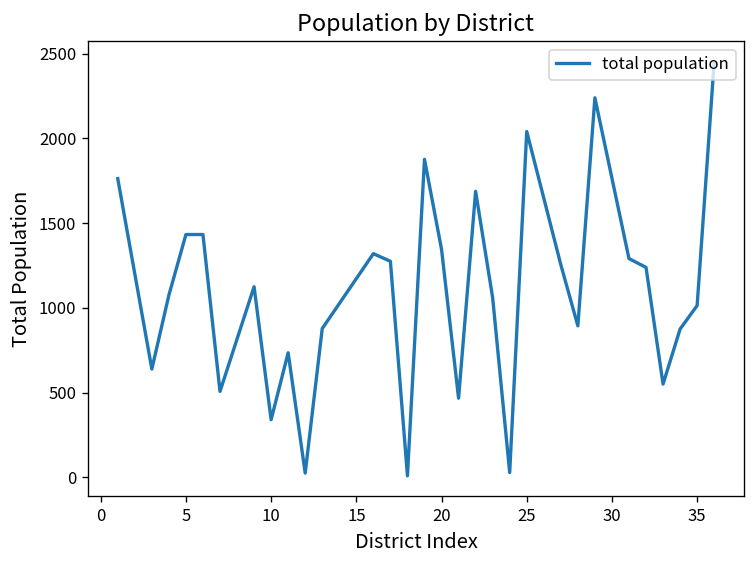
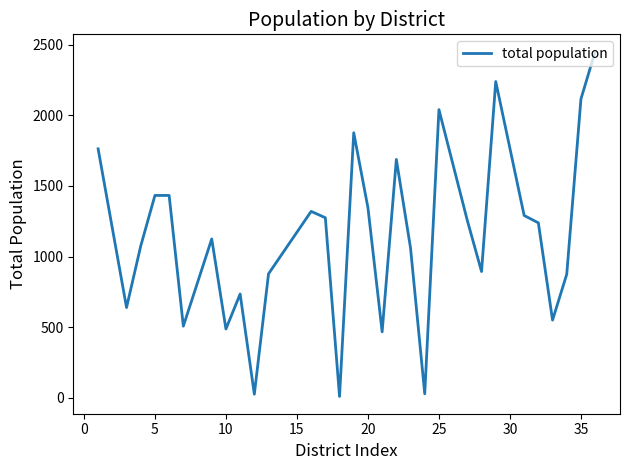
10: 340 -> 490
35: 1010 -> 2120
